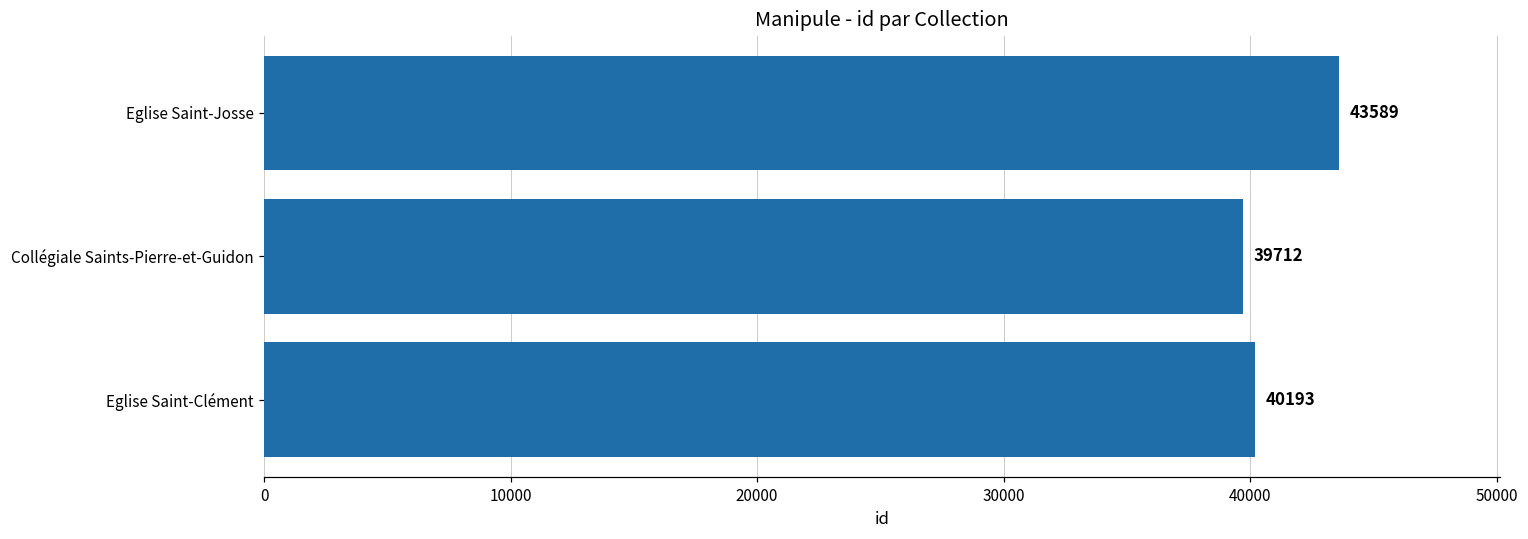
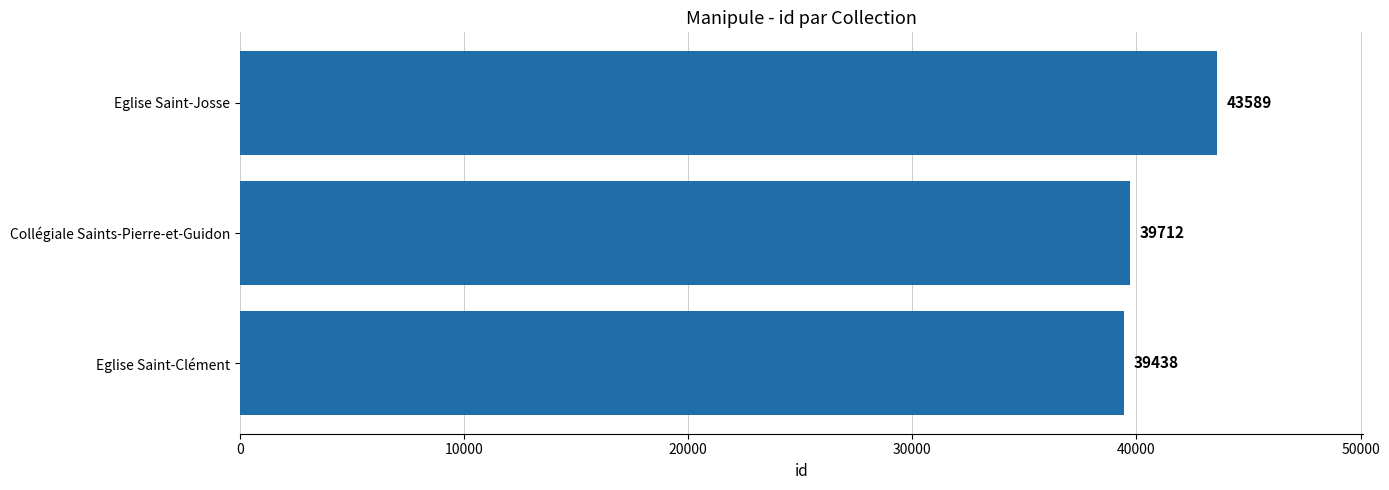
Eglise Saint-Clément: 40193 -> 39438
